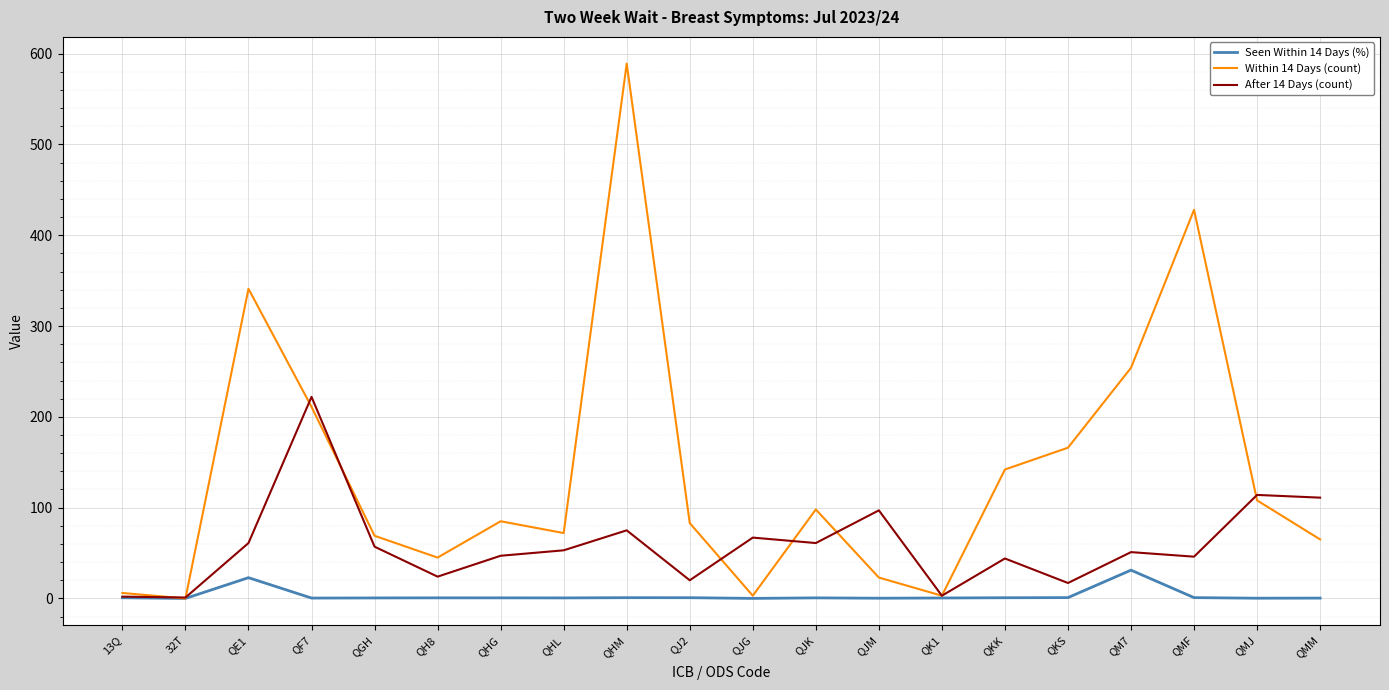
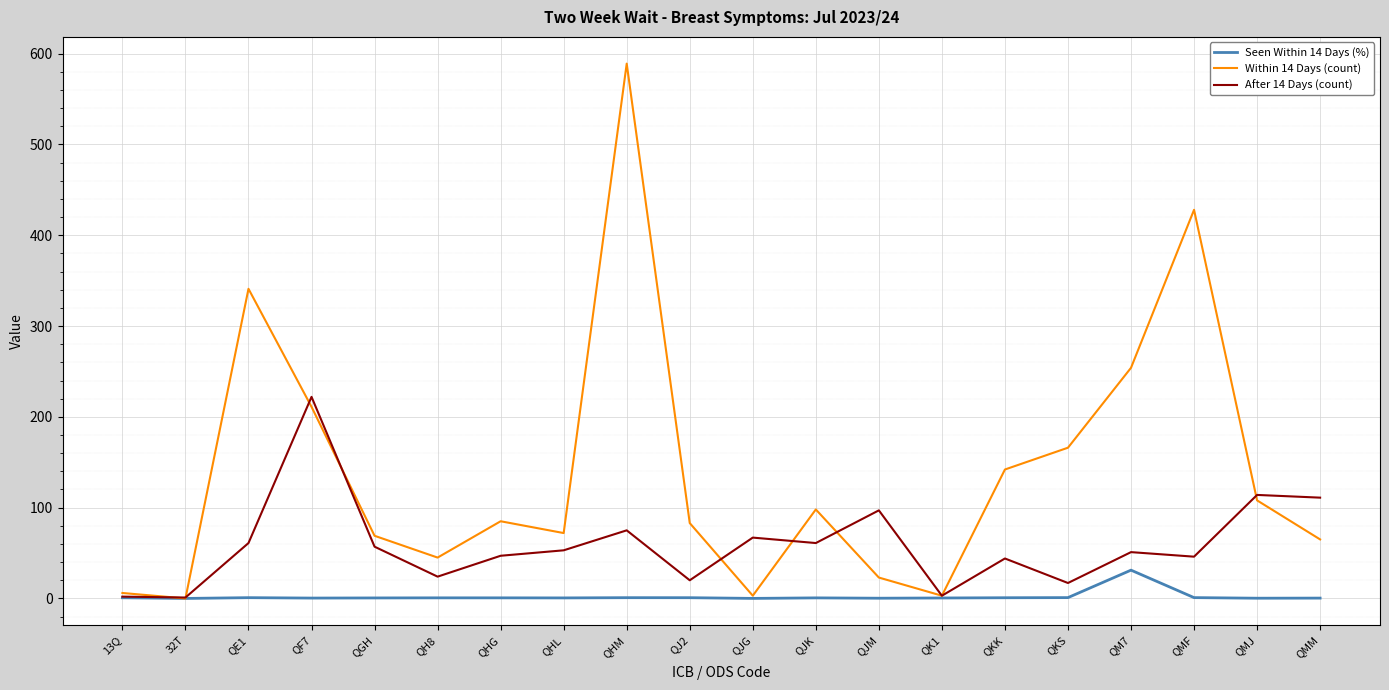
Seen Within 14 Days (%), QE1: 20 -> 0
